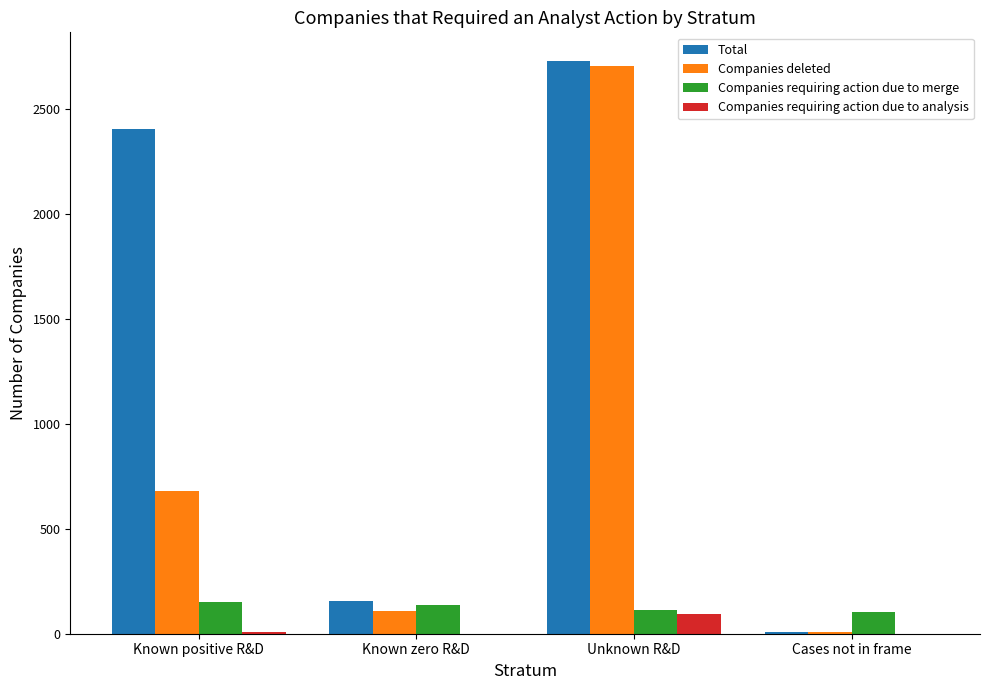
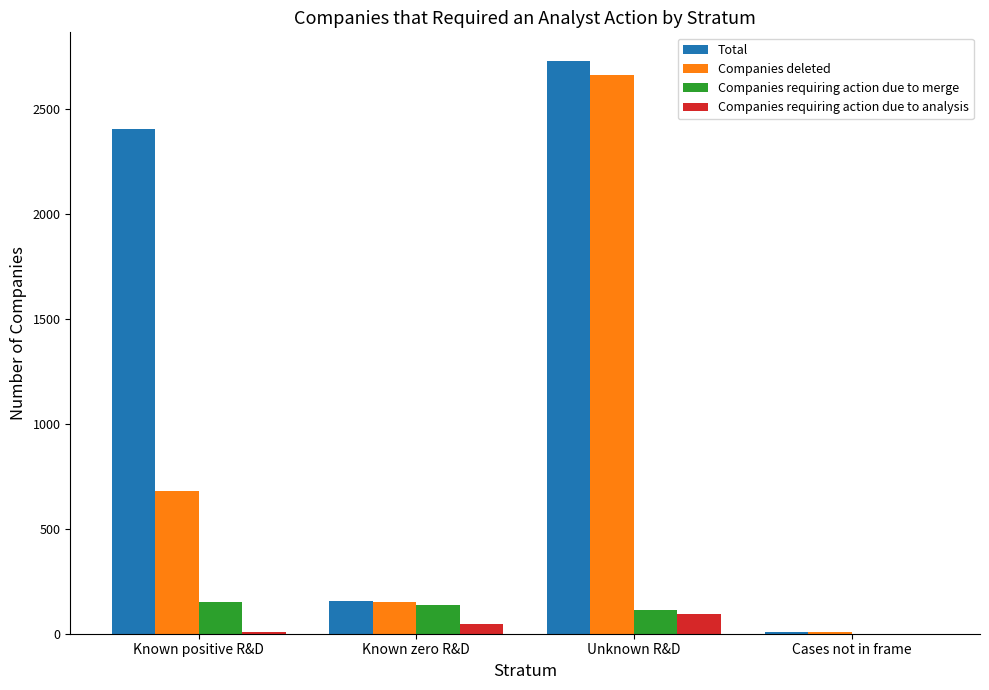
Companies deleted, Known zero R&D: 110 -> 150
Companies requiring action due to analysis, Known zero R&D: 0 -> 50
Companies deleted, Unknown R&D: 2710 -> 2660
Companies requiring action due to merge, Cases not in frame: 100 -> 0
